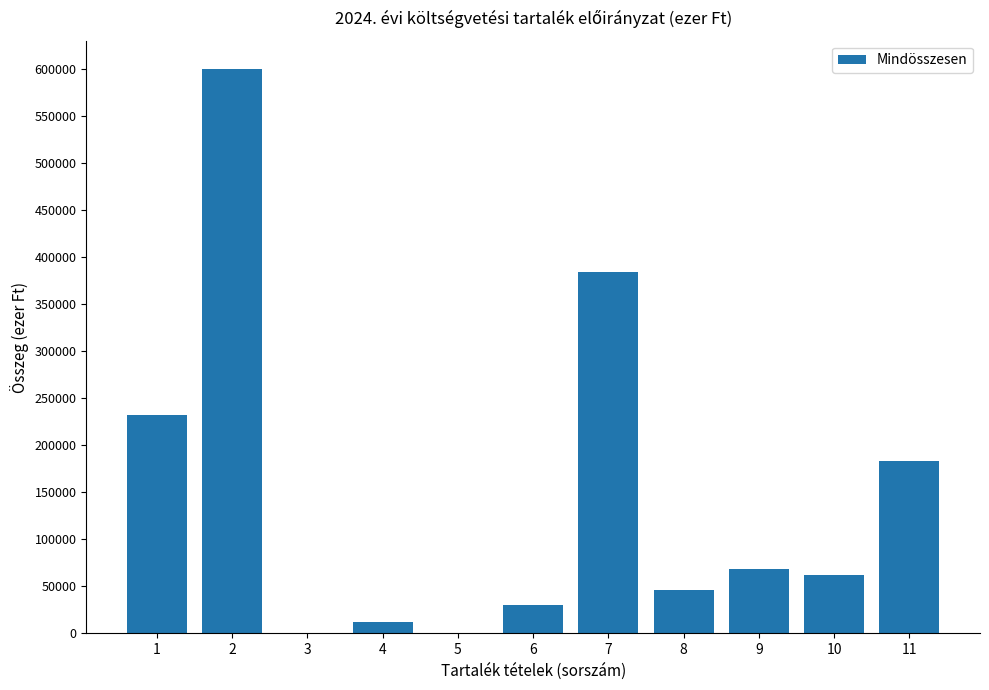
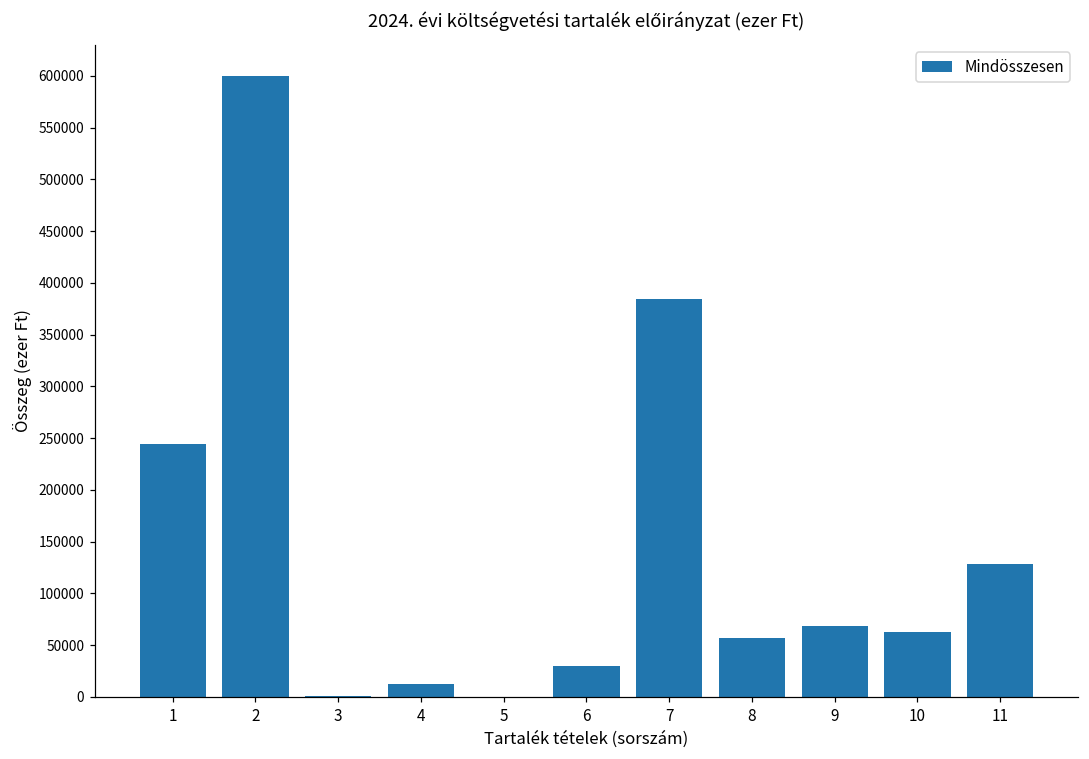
1: 230000 -> 240000
8: 50000 -> 60000
11: 180000 -> 130000
